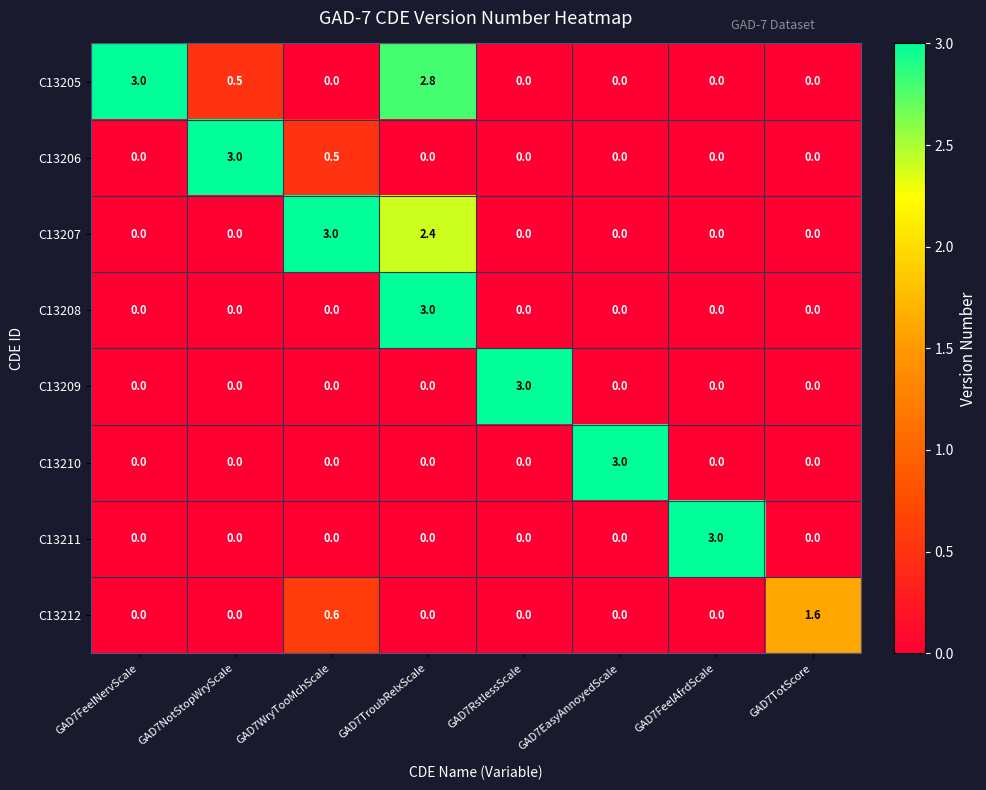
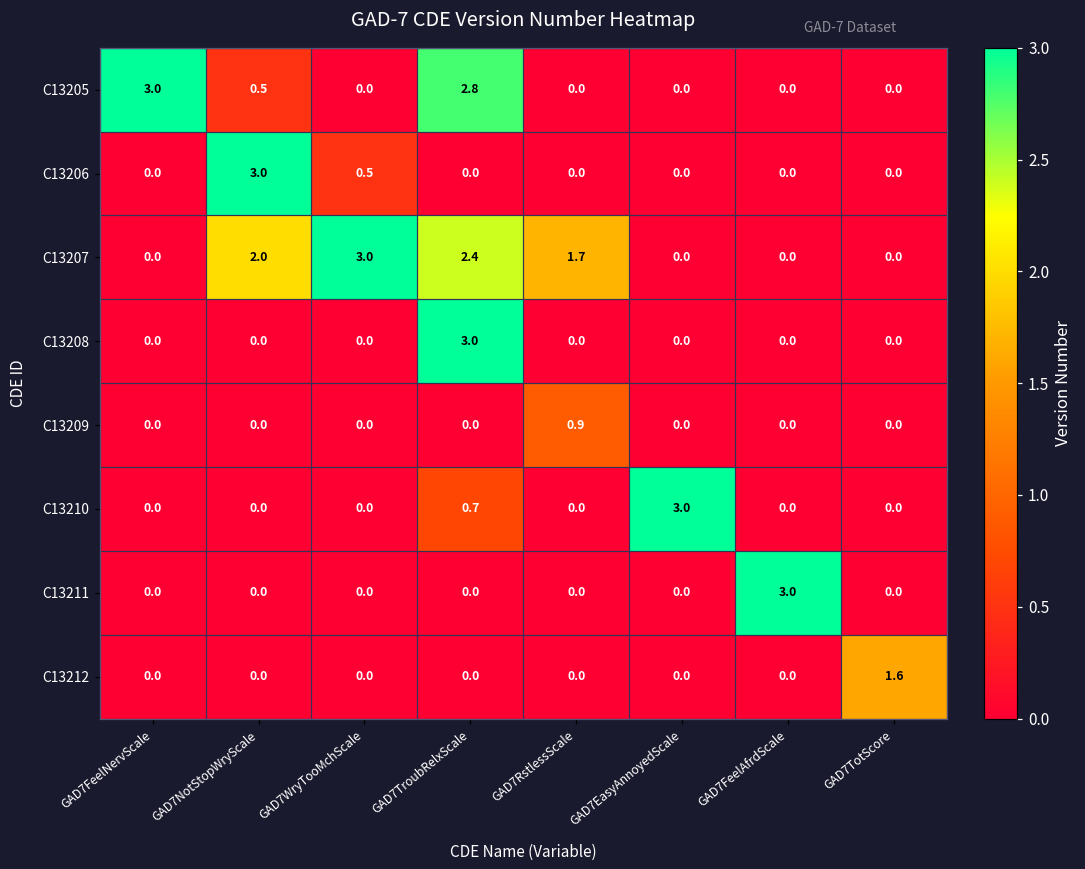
C13207, GAD7NotStopWryScale: 0.0 -> 2.0
C13207, GAD7RstlessScale: 0.0 -> 1.7
C13209, GAD7RstlessScale: 3.0 -> 0.9
C13210, GAD7TroubRelxScale: 0.0 -> 0.7
C13212, GAD7WryTooMchScale: 0.6 -> 0.0
